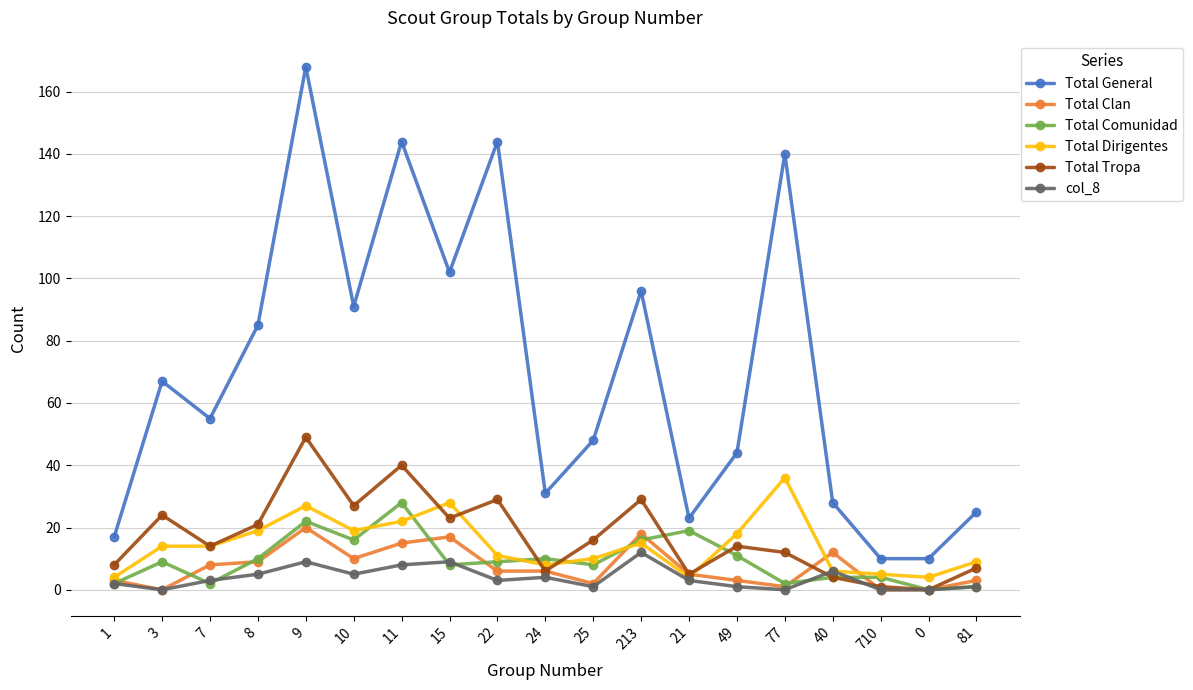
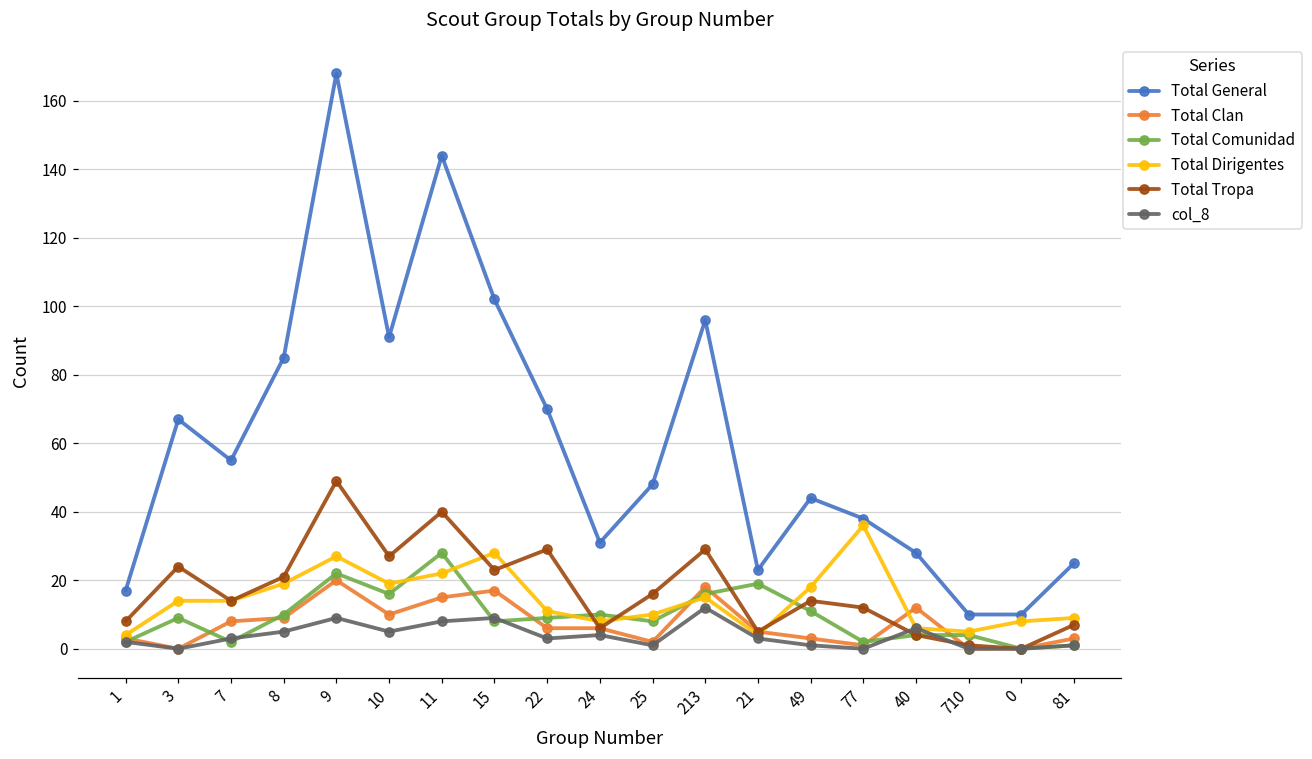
Total General, 22: 144 -> 70
Total General, 77: 140 -> 38
Total Dirigentes, 0: 4 -> 8
